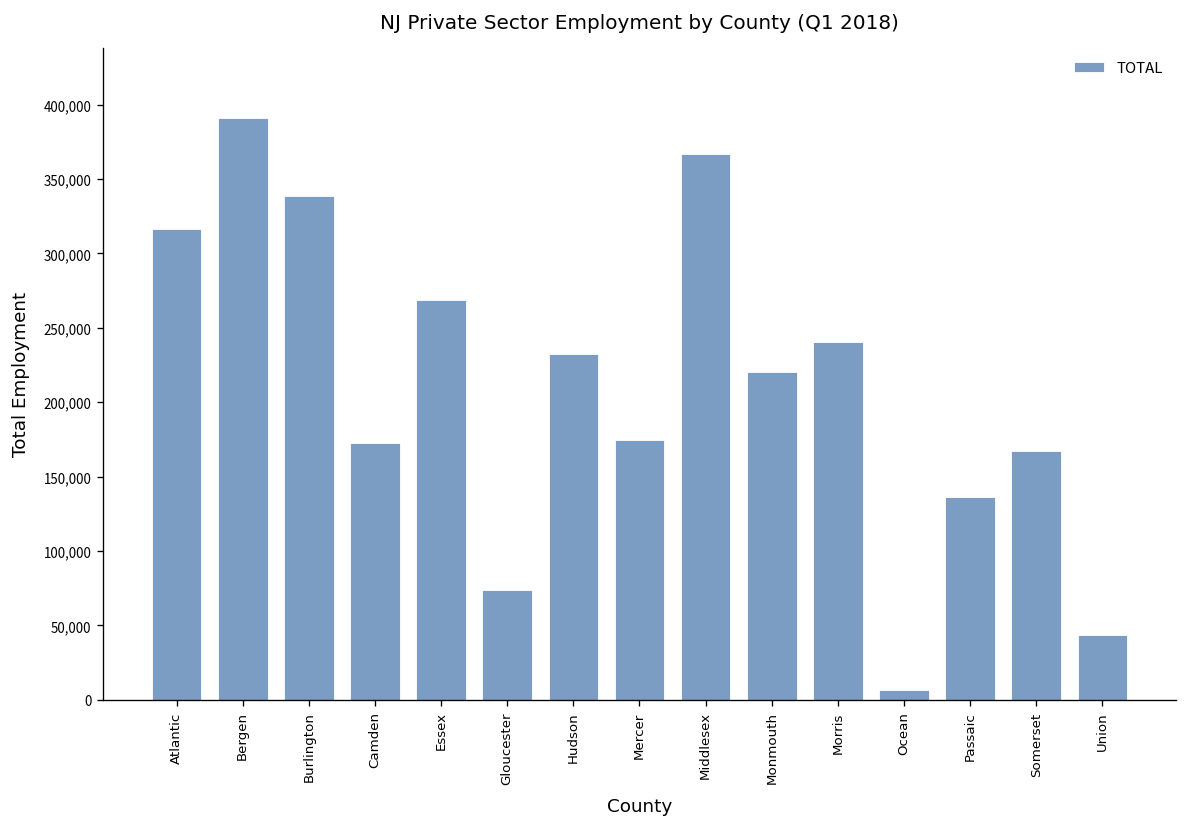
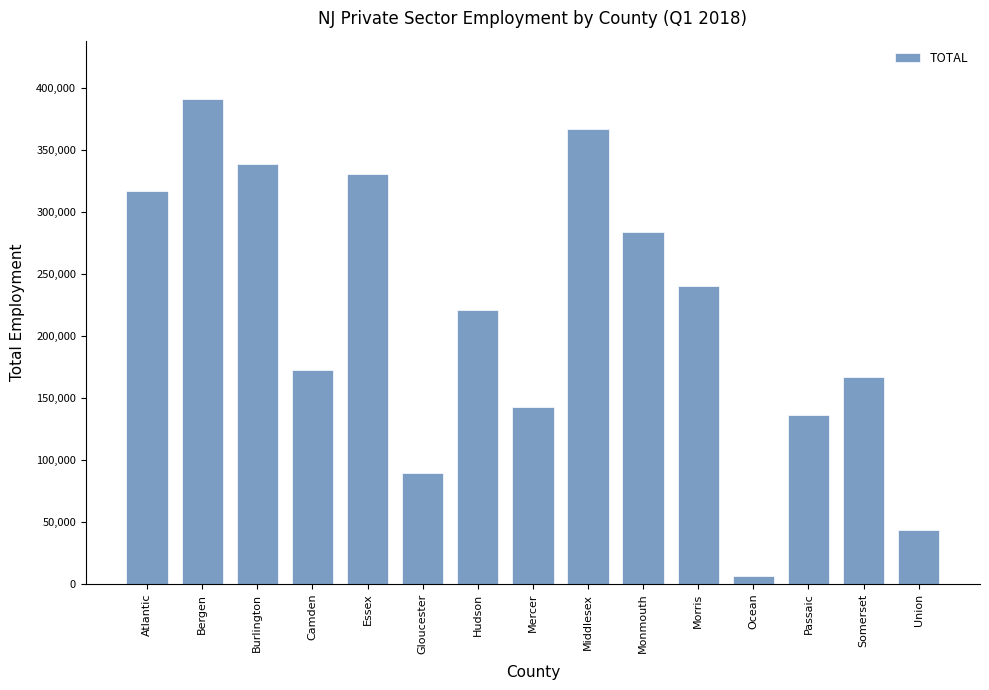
Essex: 269,000 -> 330,000
Gloucester: 74,000 -> 90,000
Hudson: 232,000 -> 221,000
Mercer: 174,000 -> 142,000
Monmouth: 220,000 -> 283,000
